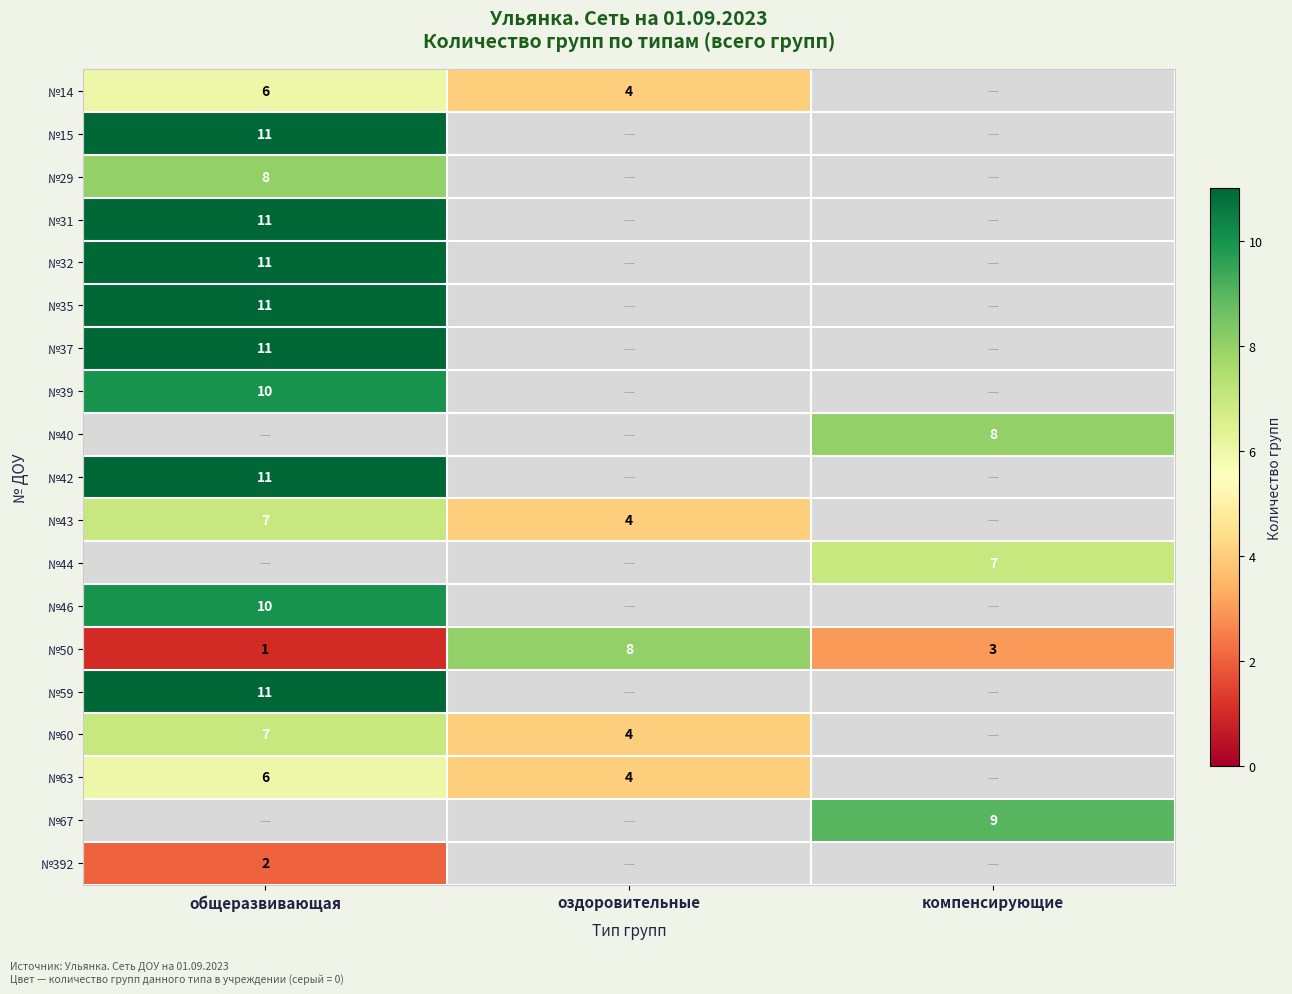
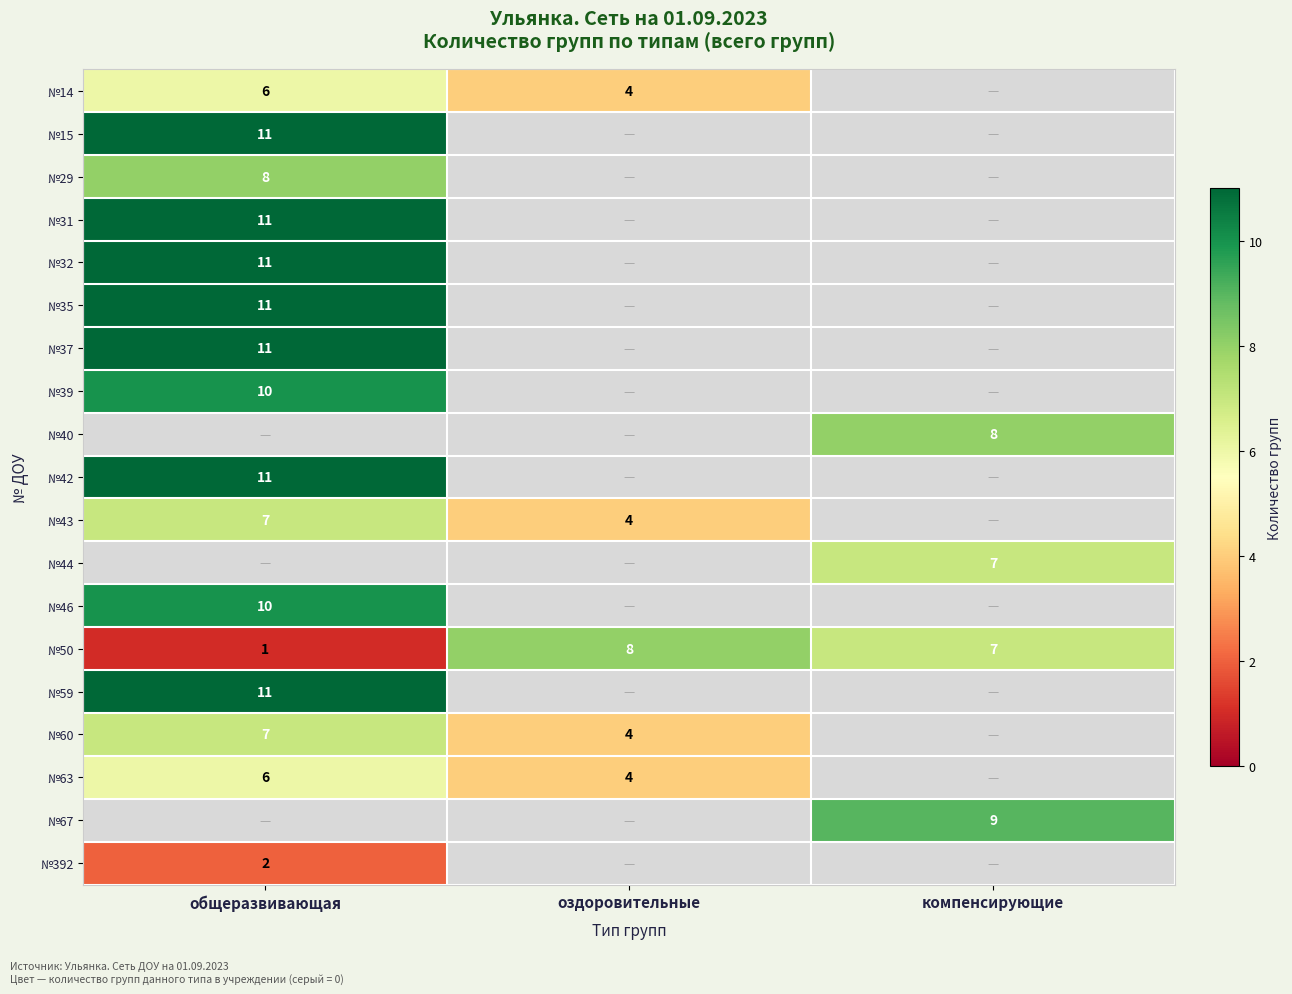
№50, компенсирующие: 3 -> 7
